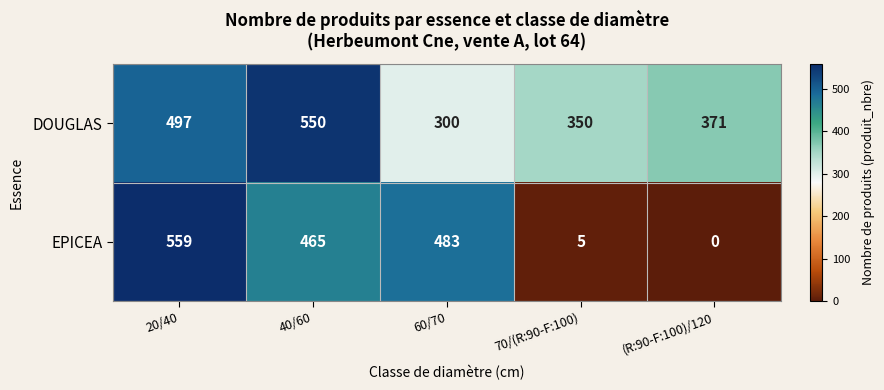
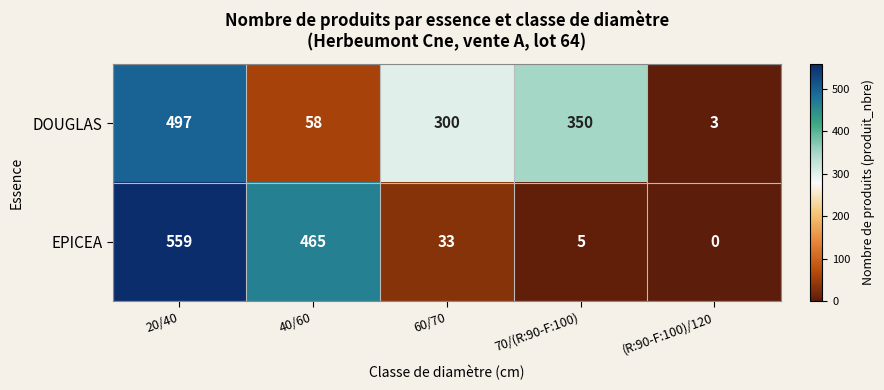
DOUGLAS, 40/60: 550 -> 58
DOUGLAS, (R:90-F:100)/120: 371 -> 3
EPICEA, 60/70: 483 -> 33
